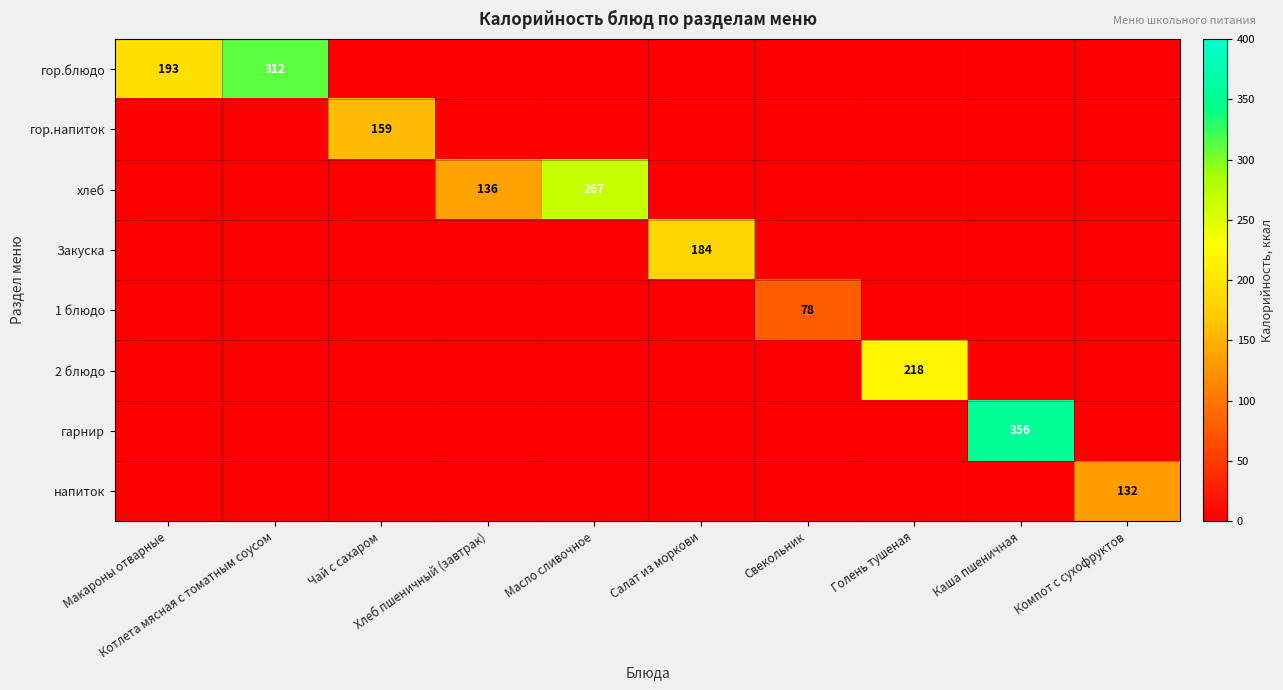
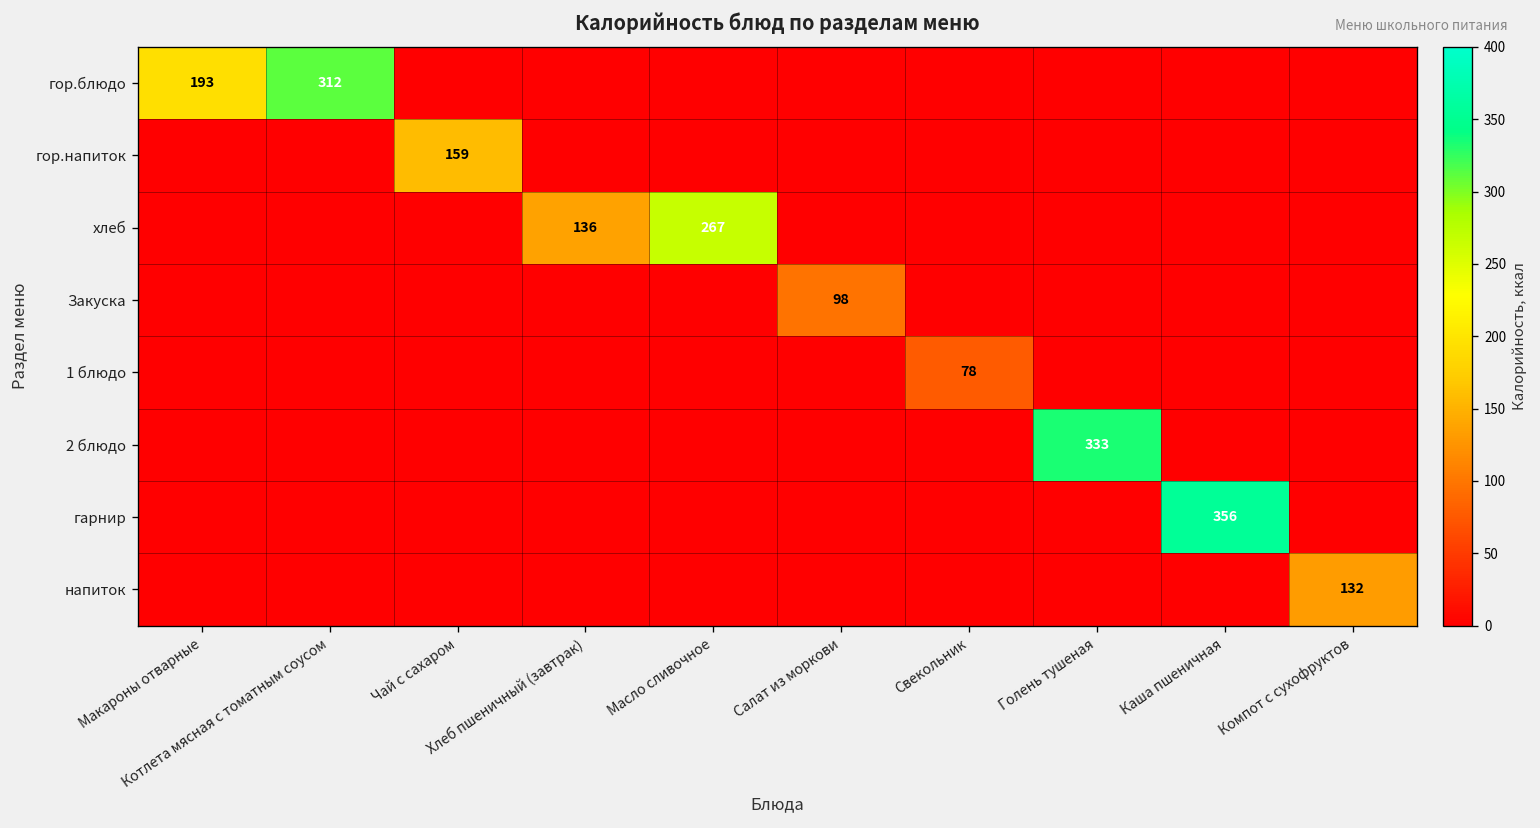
Закуска, Салат из моркови: 184 -> 98
2 блюдо, Голень тушеная: 218 -> 333
